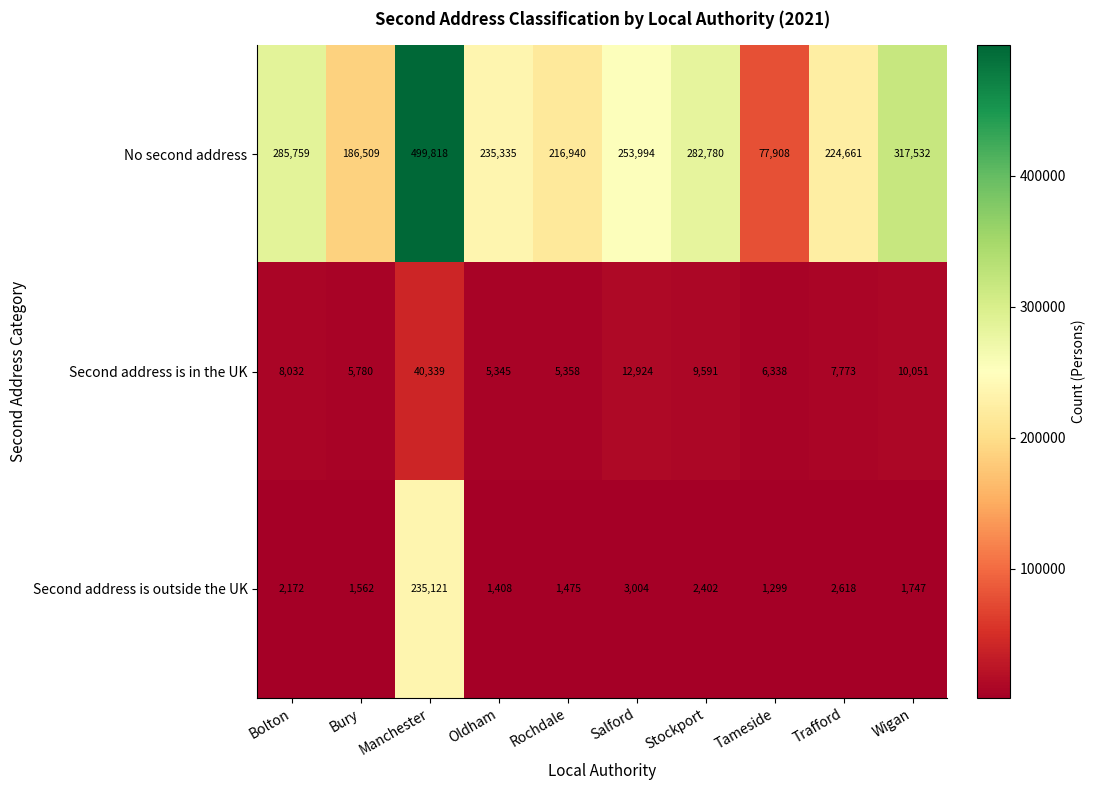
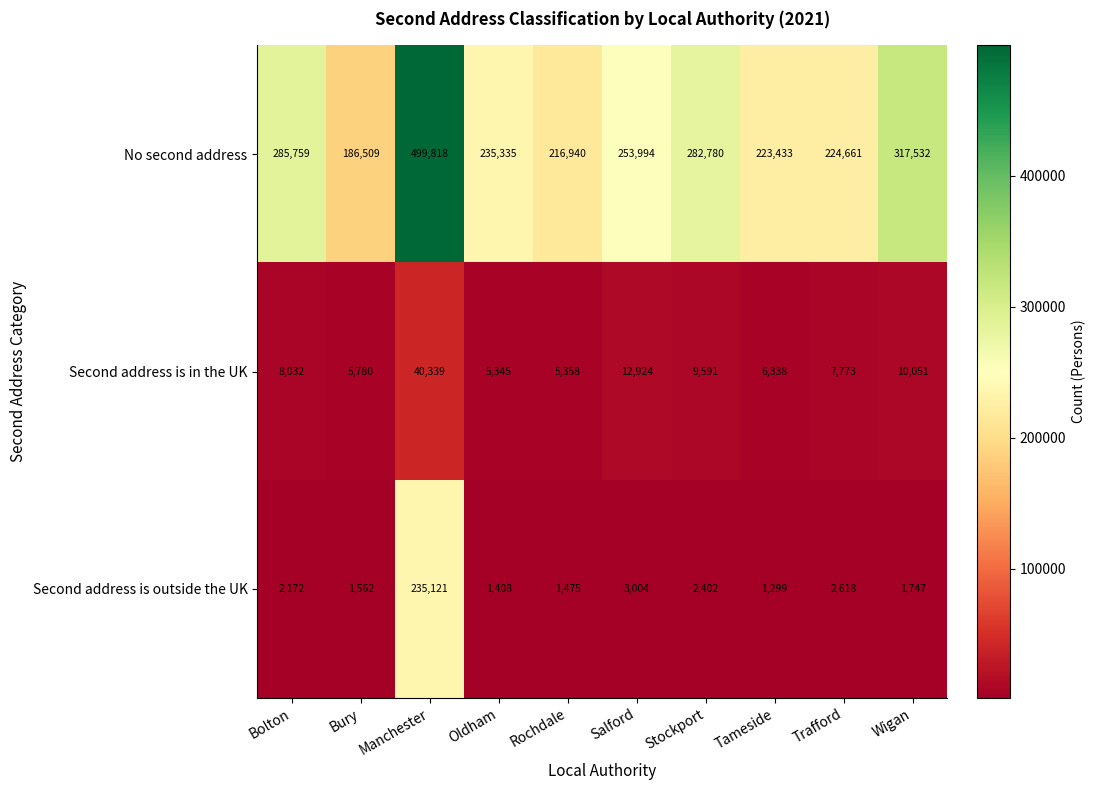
No second address, Tameside: 77,908 -> 223,433
